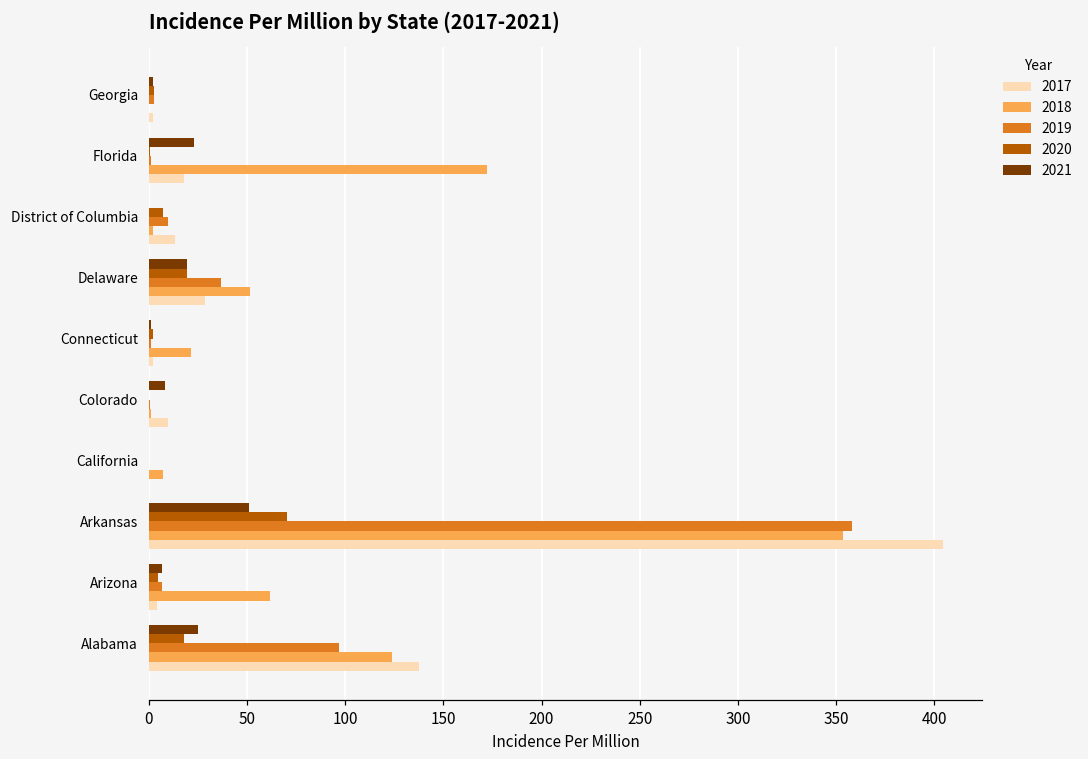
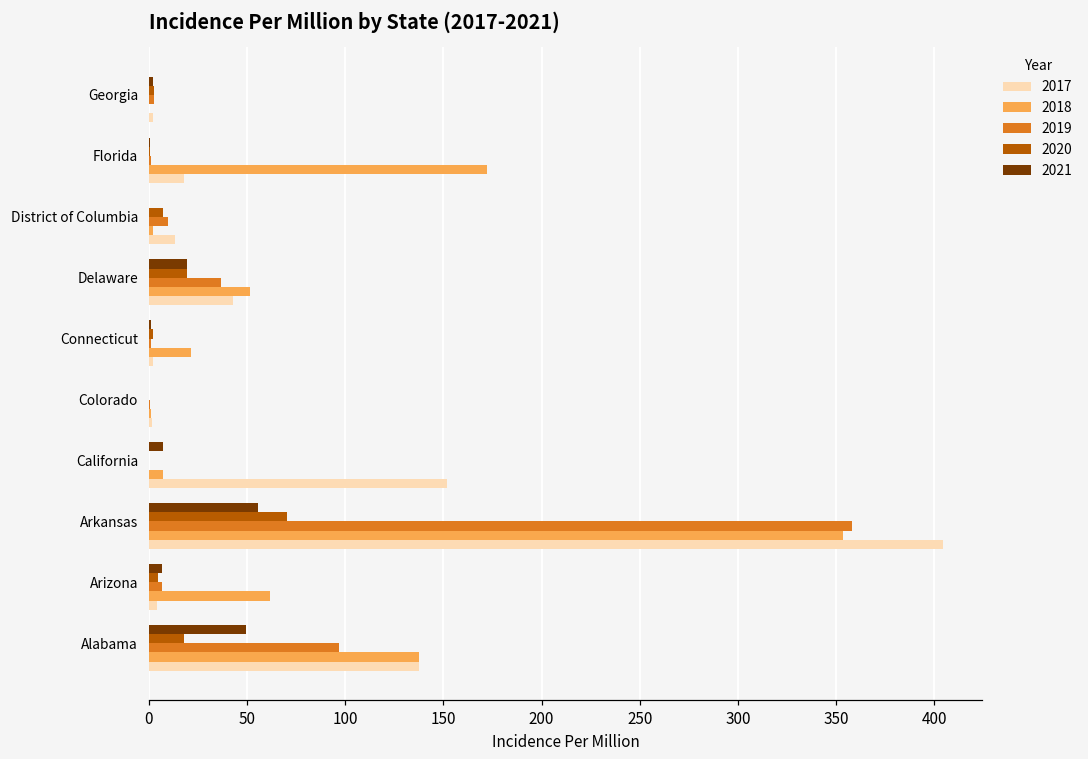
2021, Florida: 23 -> 0
2017, Delaware: 29 -> 43
2021, Colorado: 8 -> 0
2017, Colorado: 10 -> 2
2021, California: 0 -> 7
2017, California: 0 -> 152
2021, Arkansas: 51 -> 56
2021, Alabama: 25 -> 50
2018, Alabama: 124 -> 138
